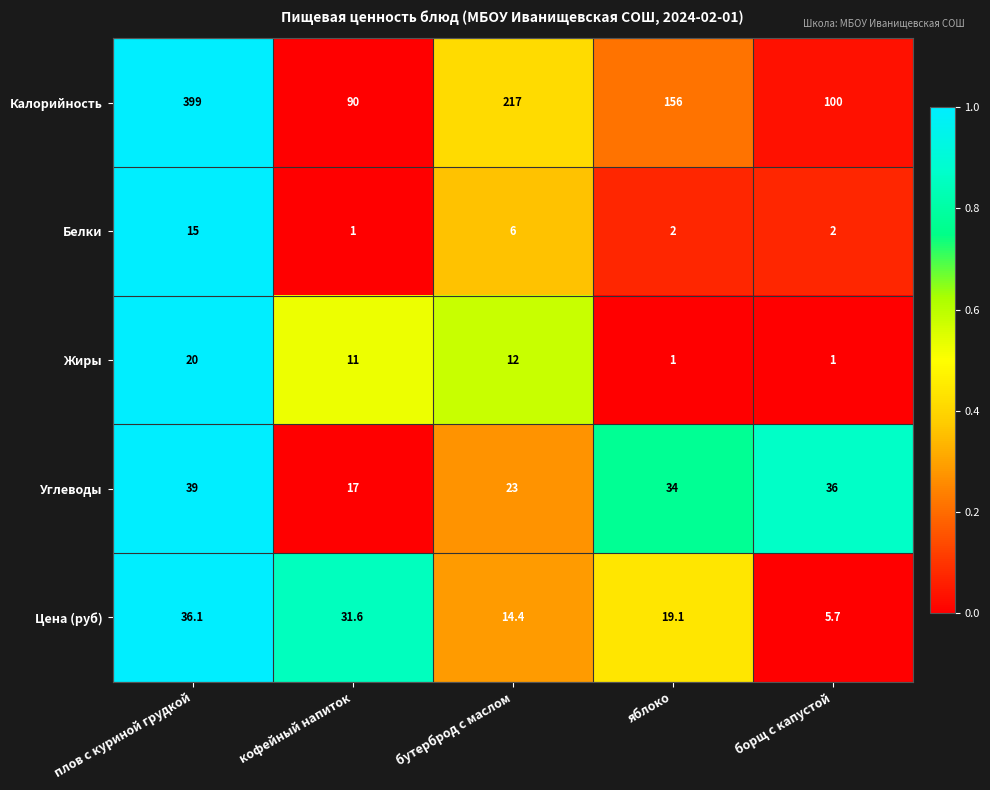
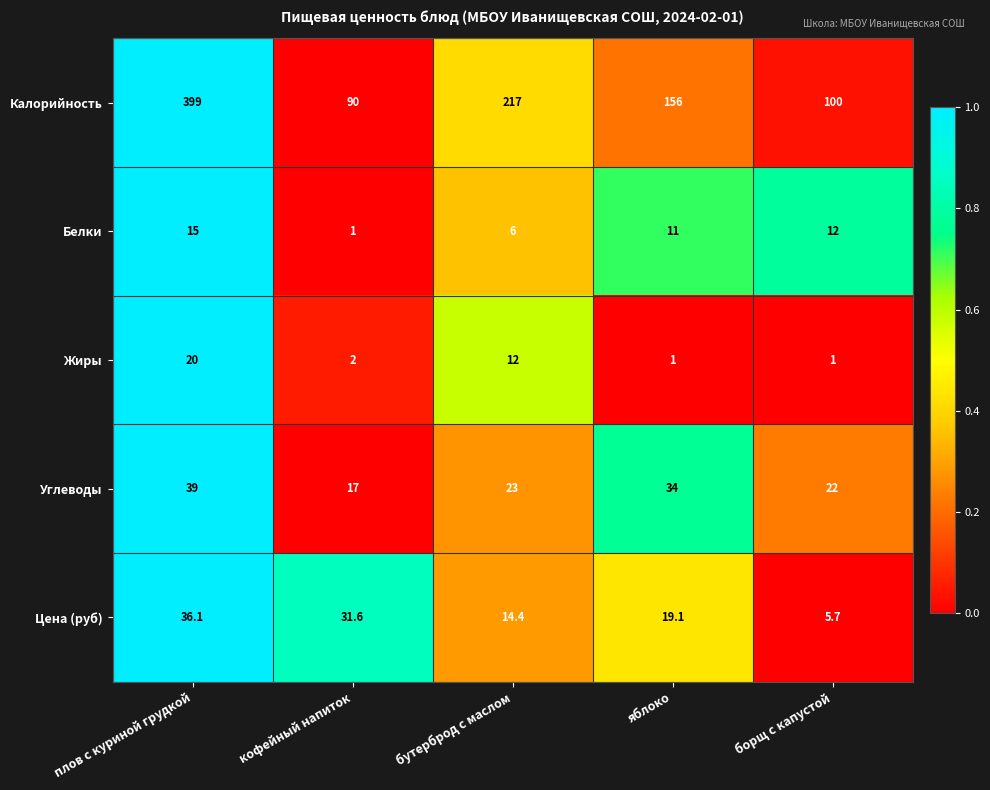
Белки, яблоко: 2 -> 11
Белки, борщ с капустой: 2 -> 12
Жиры, кофейный напиток: 11 -> 2
Углеводы, борщ с капустой: 36 -> 22
